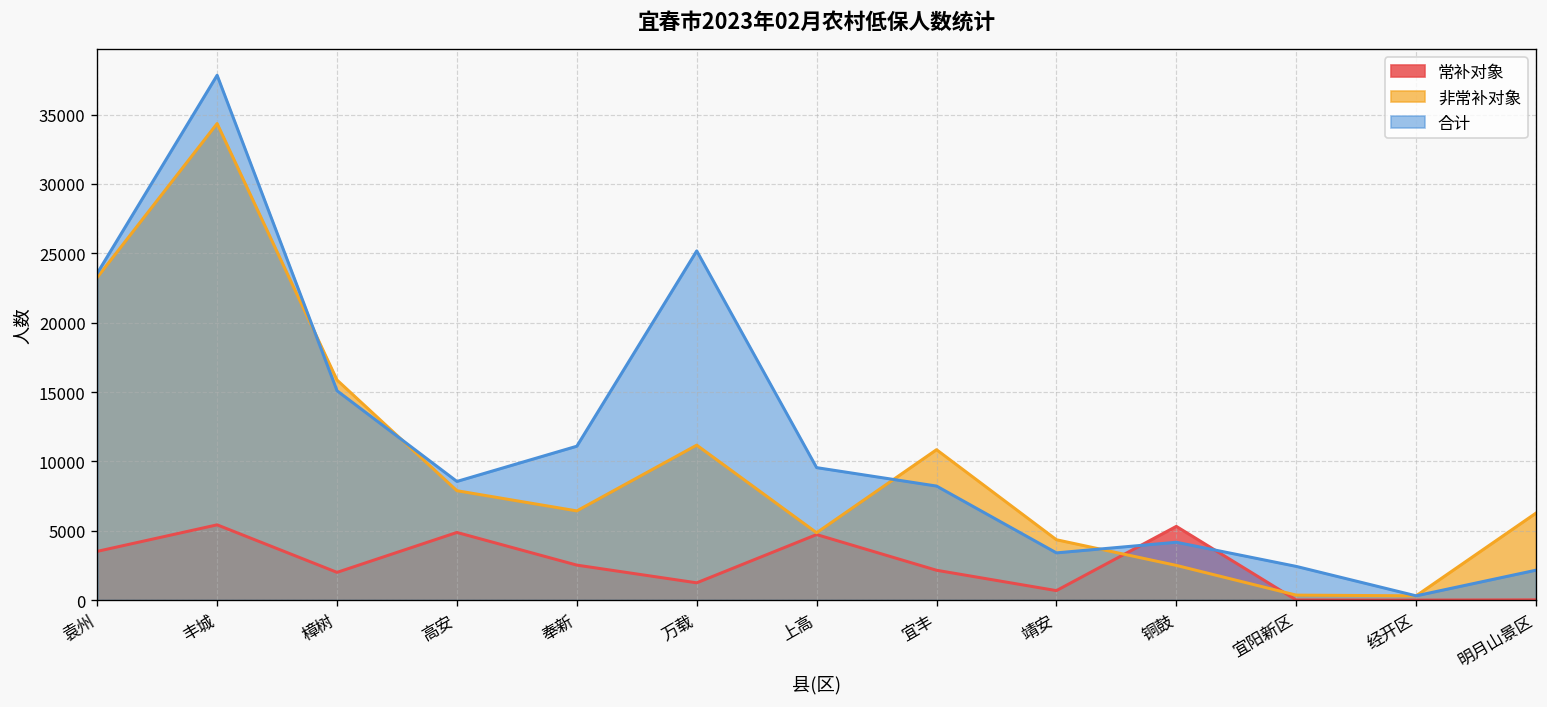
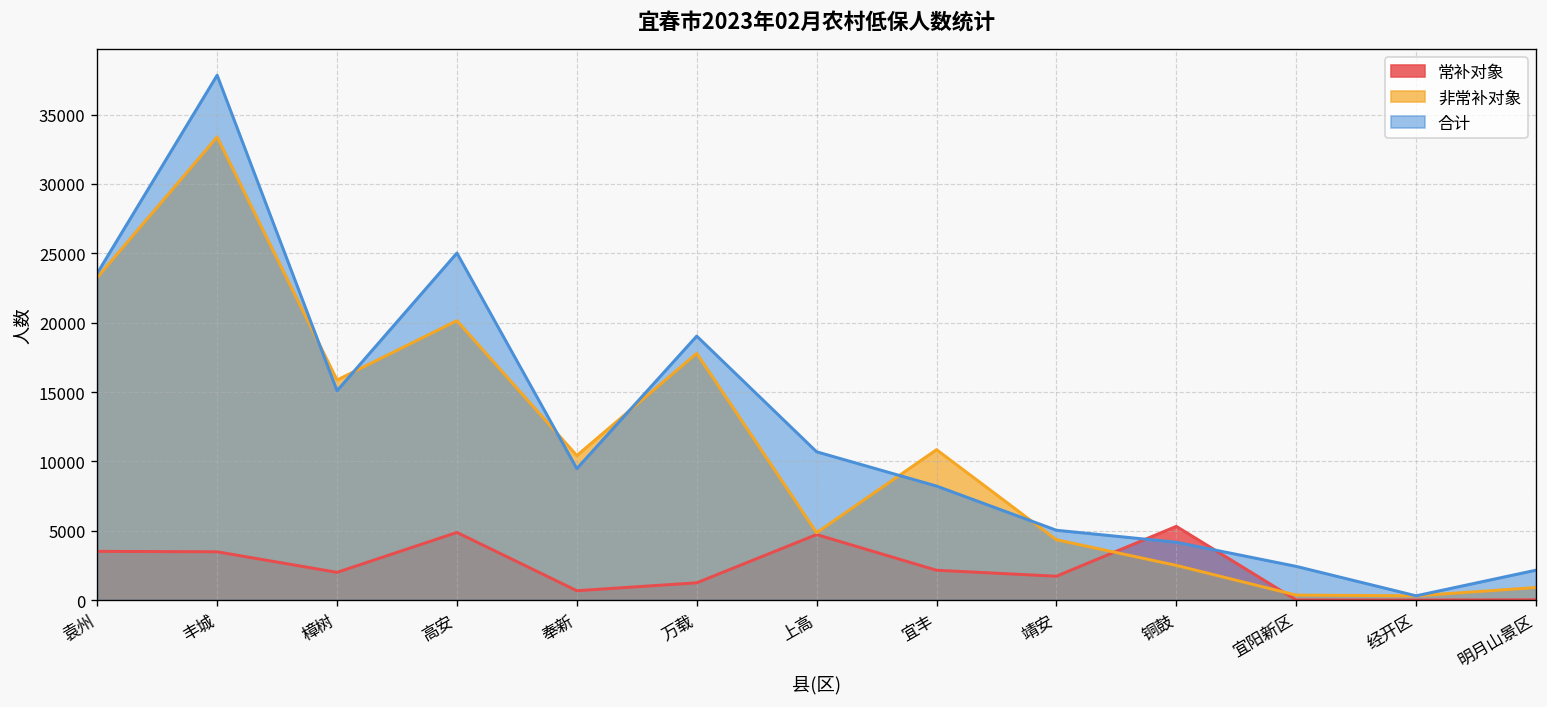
常补对象, 丰城: 5400 -> 3500
非常补对象, 丰城: 34400 -> 33400
非常补对象, 高安: 7900 -> 20100
合计, 高安: 8600 -> 25000
常补对象, 奉新: 2500 -> 700
非常补对象, 奉新: 6400 -> 10400
合计, 奉新: 11100 -> 9500
非常补对象, 万载: 11200 -> 17800
合计, 万载: 25200 -> 19000
合计, 上高: 9500 -> 10700
常补对象, 靖安: 700 -> 1700
合计, 靖安: 3400 -> 5000
非常补对象, 明月山景区: 6300 -> 900
